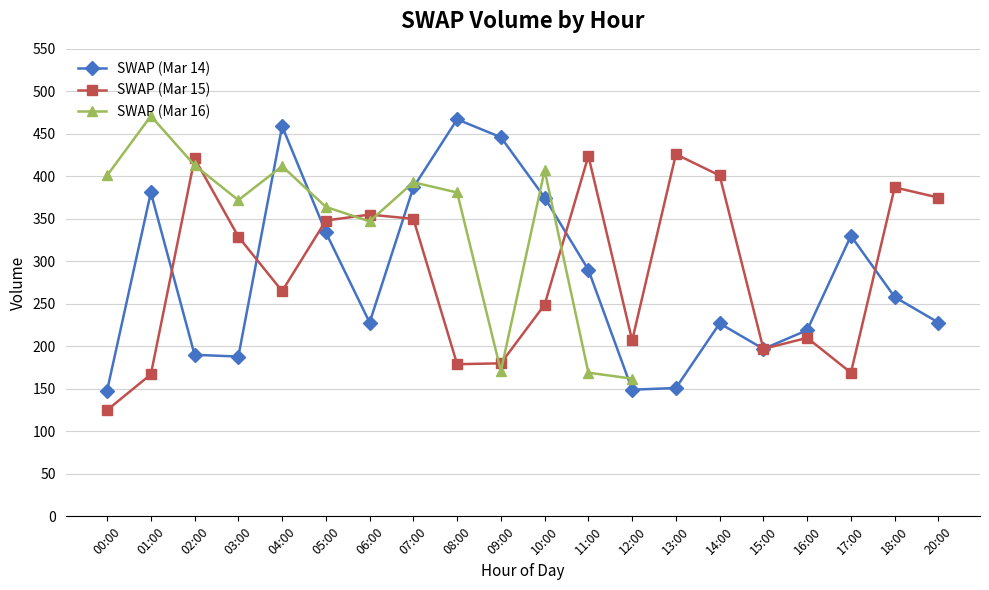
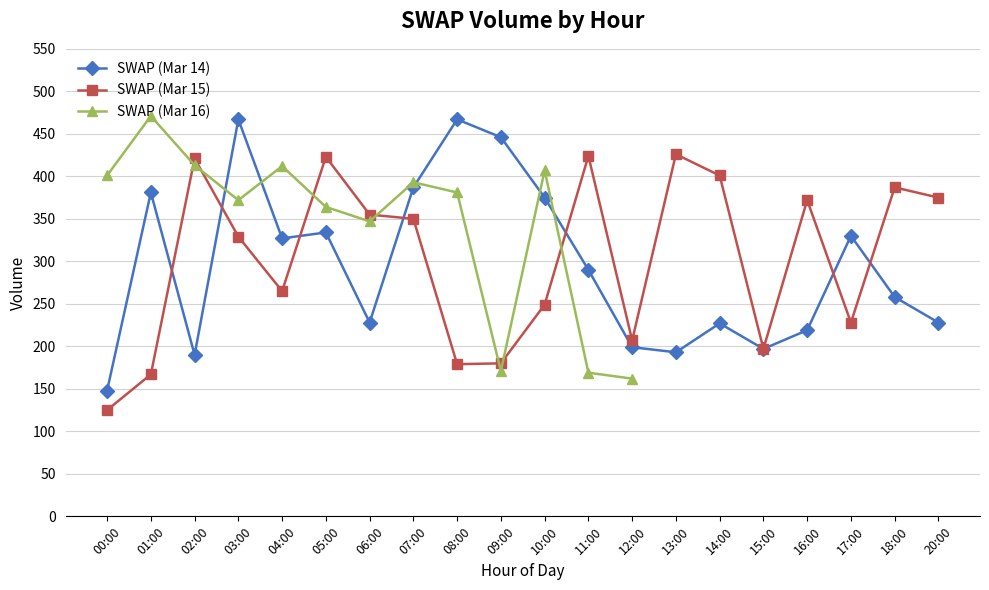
SWAP (Mar 14), 03:00: 190 -> 470
SWAP (Mar 14), 04:00: 460 -> 330
SWAP (Mar 15), 05:00: 350 -> 420
SWAP (Mar 14), 12:00: 150 -> 200
SWAP (Mar 14), 13:00: 150 -> 190
SWAP (Mar 15), 16:00: 210 -> 370
SWAP (Mar 15), 17:00: 170 -> 230
